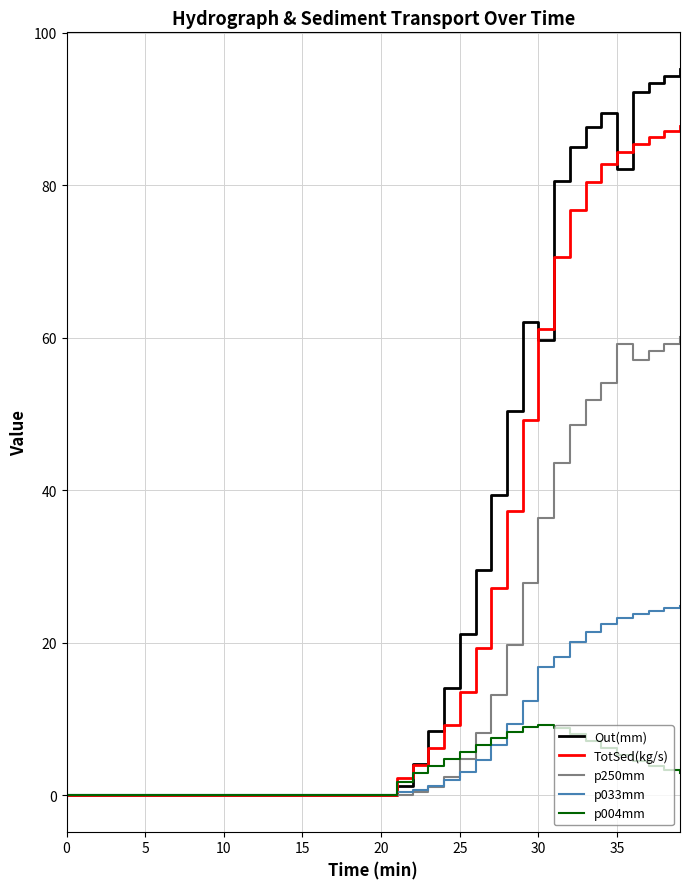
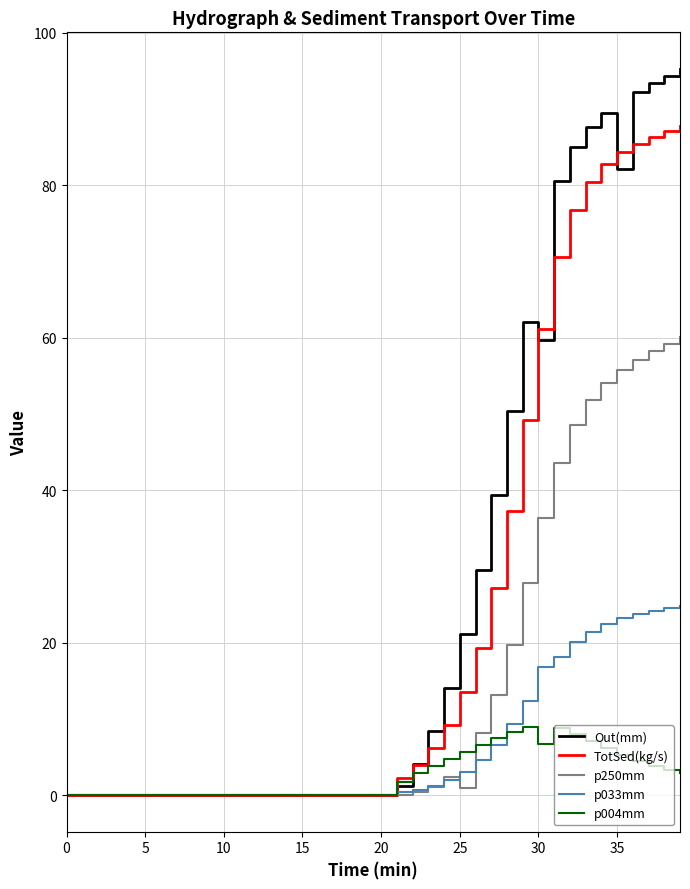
p250mm, 25: 5 -> 1
p004mm, 30: 9 -> 7
p250mm, 35: 59 -> 56
